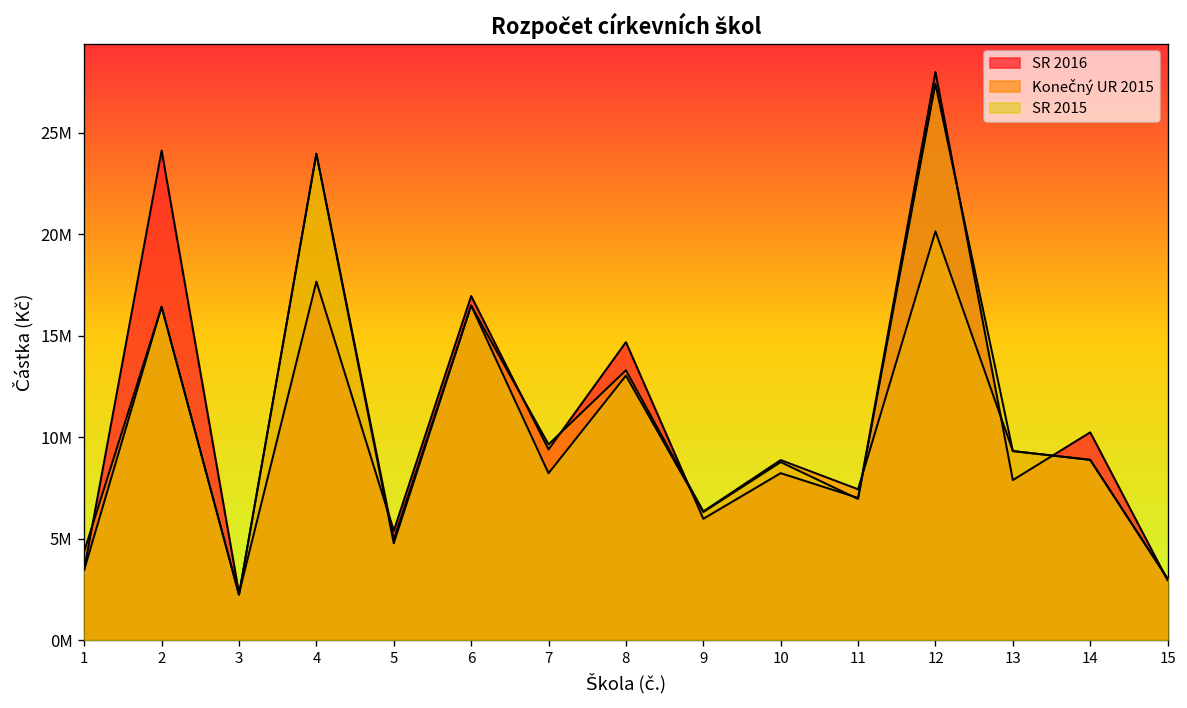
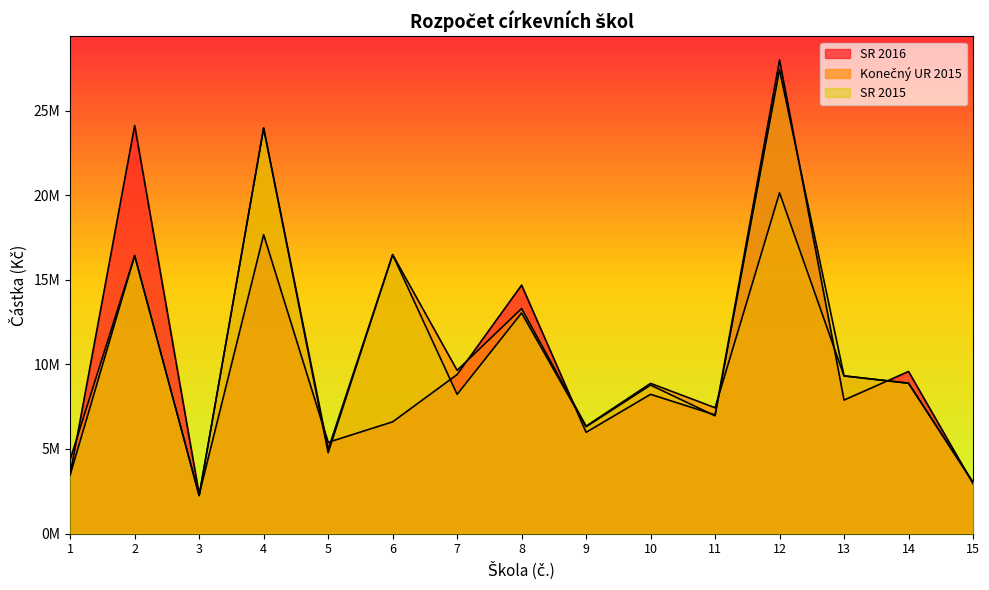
SR 2016, 6: 17000000 -> 6600000
SR 2016, 14: 10200000 -> 9600000
